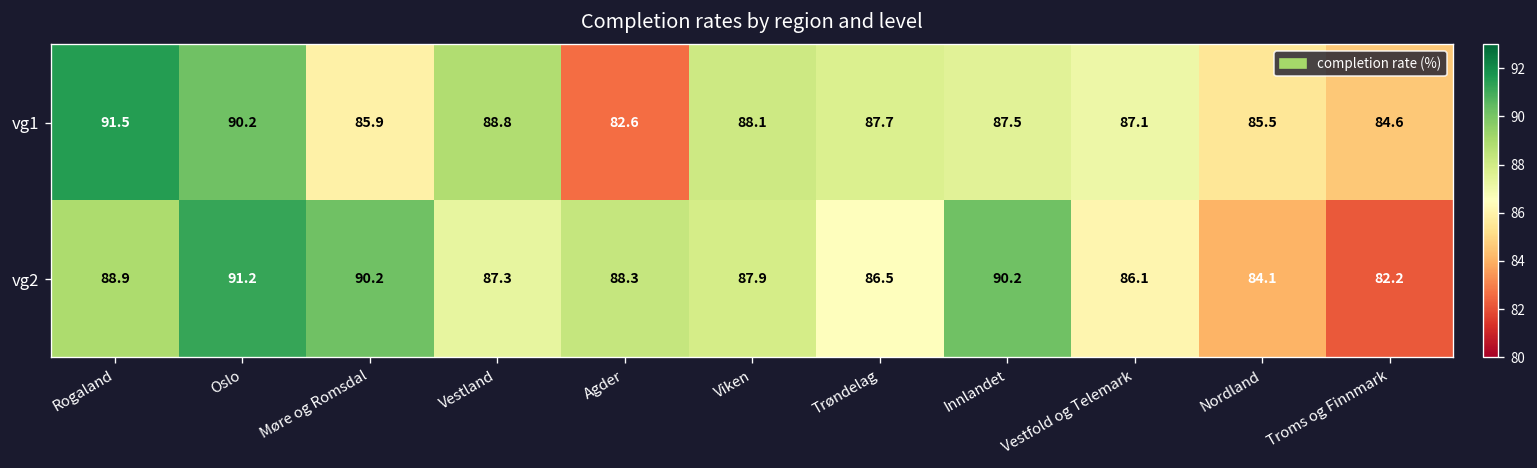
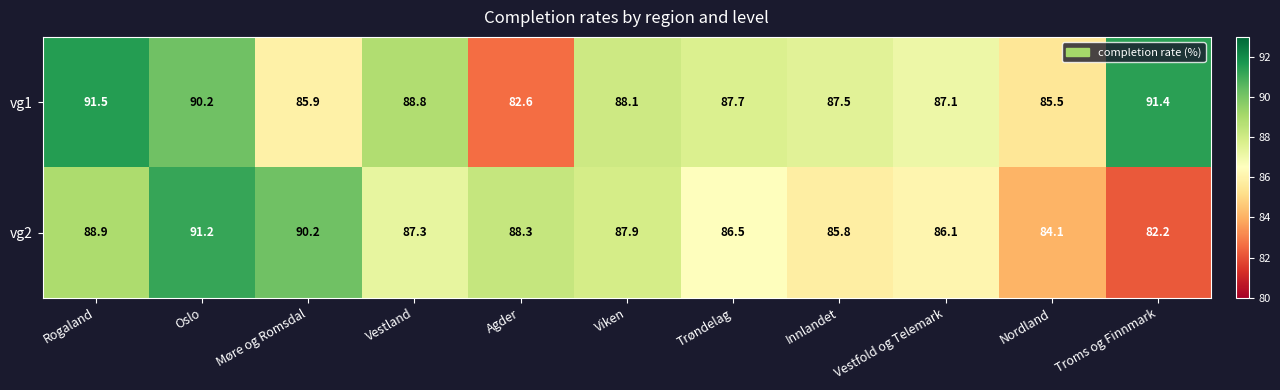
vg1, Troms og Finnmark: 84.6 -> 91.4
vg2, Innlandet: 90.2 -> 85.8
